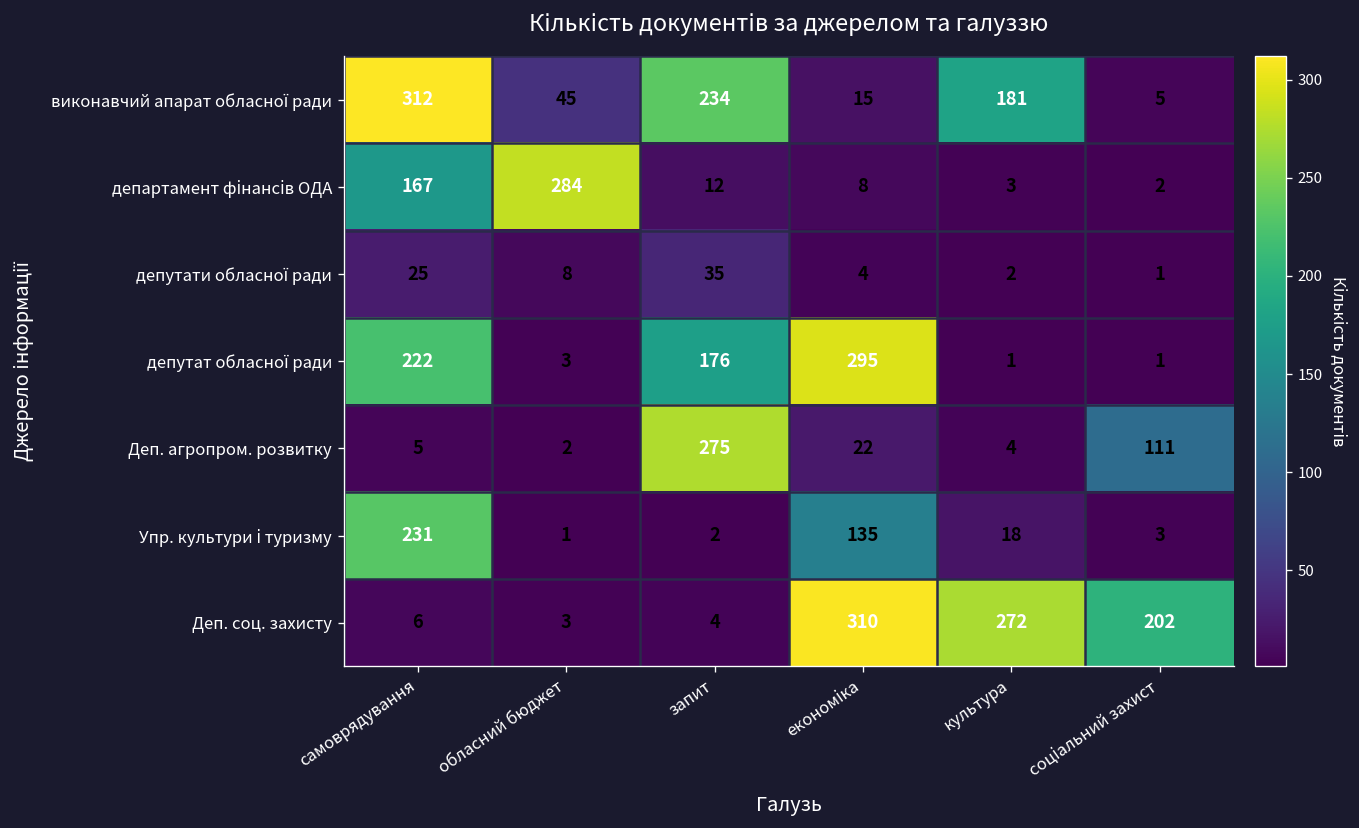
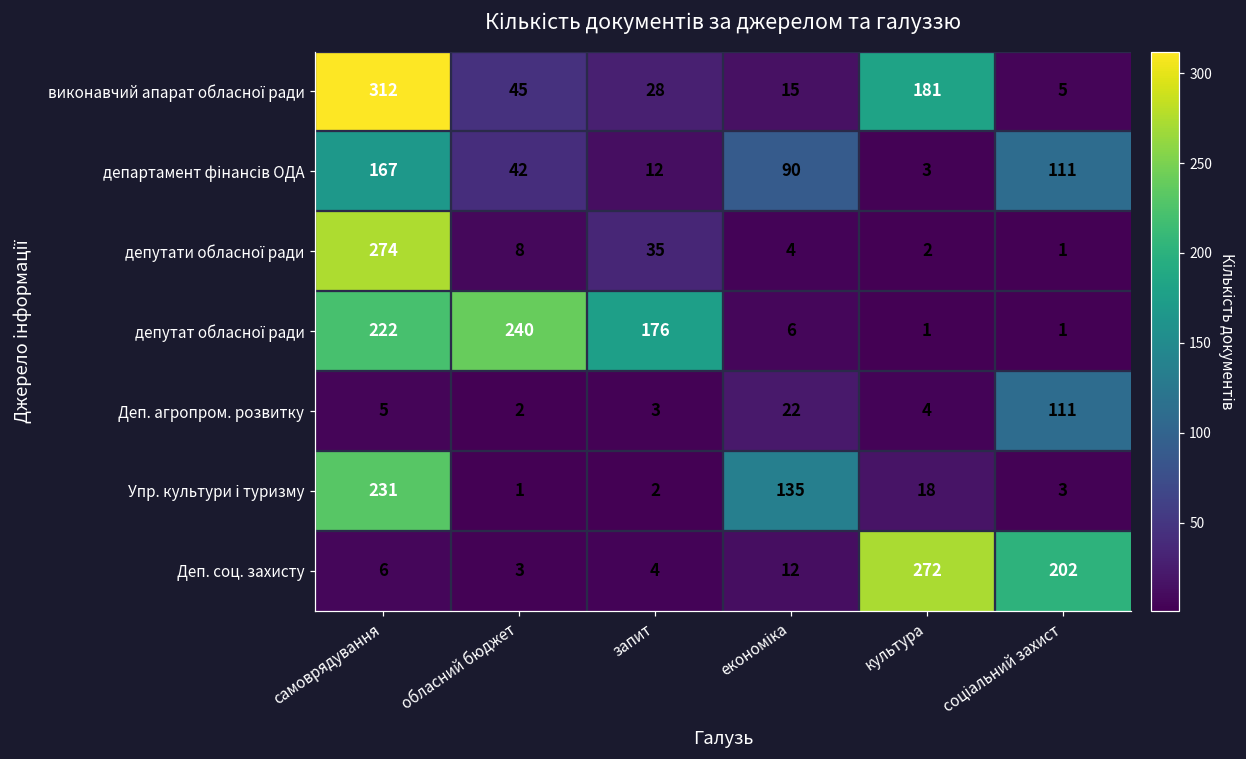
виконавчий апарат обласної ради, запит: 234 -> 28
департамент фінансів ОДА, обласний бюджет: 284 -> 42
департамент фінансів ОДА, економіка: 8 -> 90
департамент фінансів ОДА, соціальний захист: 2 -> 111
депутати обласної ради, самоврядування: 25 -> 274
депутат обласної ради, обласний бюджет: 3 -> 240
депутат обласної ради, економіка: 295 -> 6
Деп. агропром. розвитку, запит: 275 -> 3
Деп. соц. захисту, економіка: 310 -> 12
